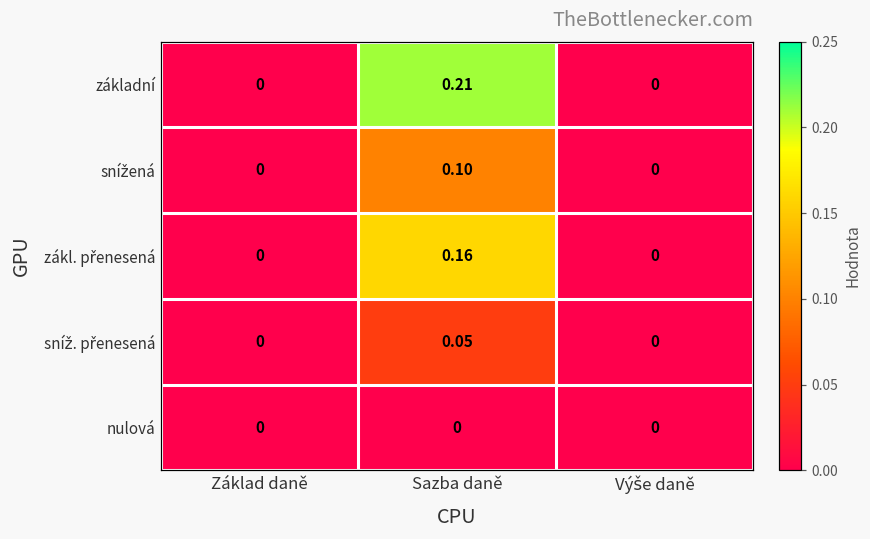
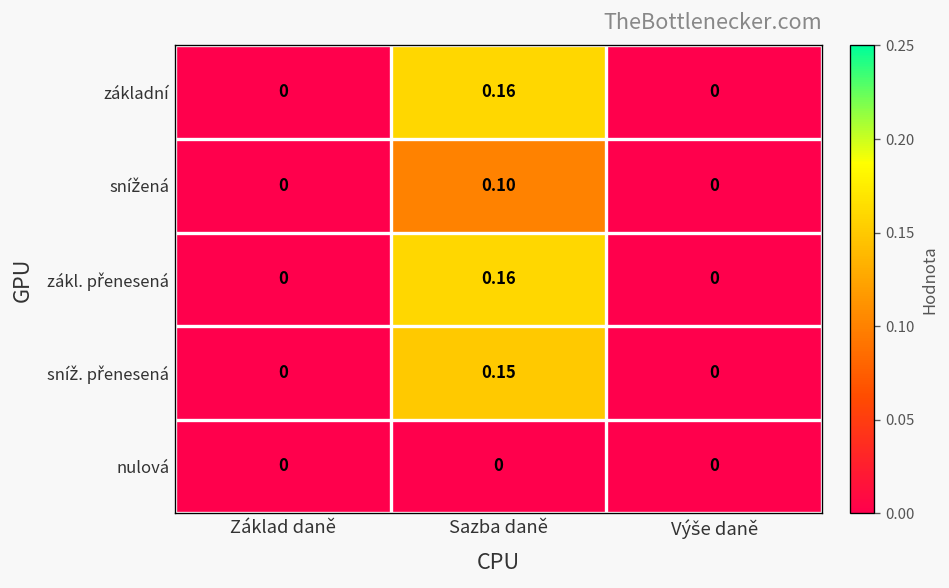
základní, Sazba daně: 0.21 -> 0.16
sníž. přenesená, Sazba daně: 0.05 -> 0.15
